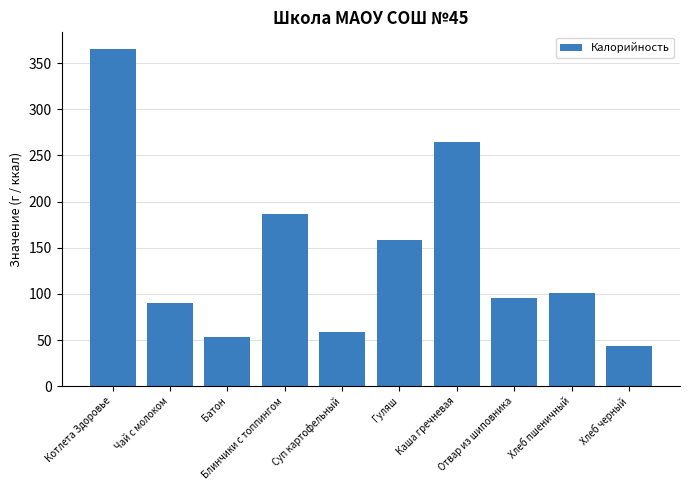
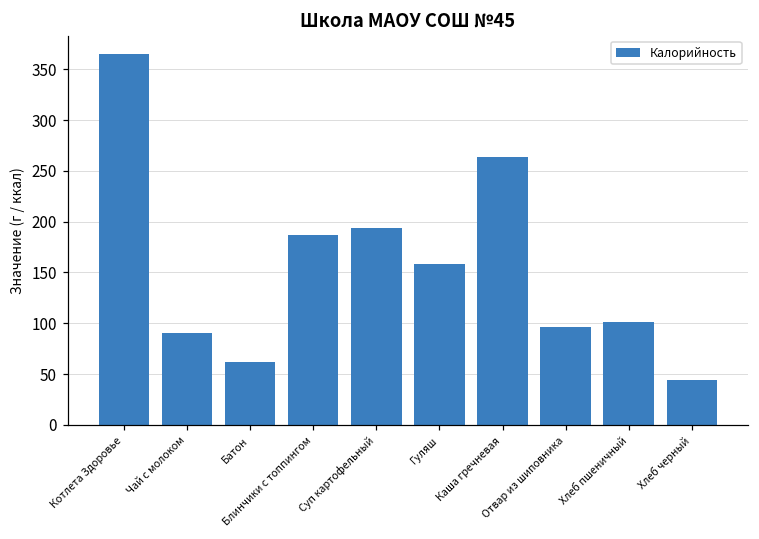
Батон: 50 -> 60
Суп картофельный: 60 -> 190
